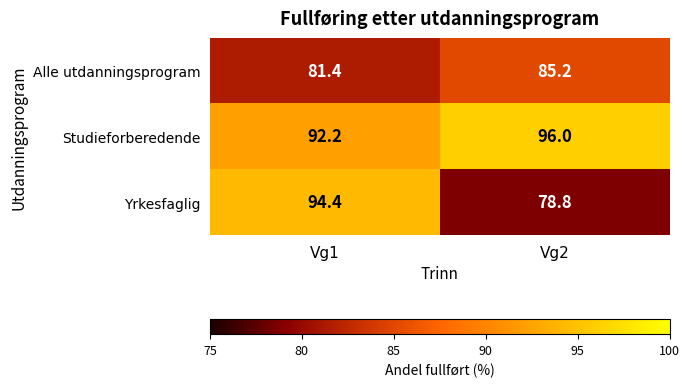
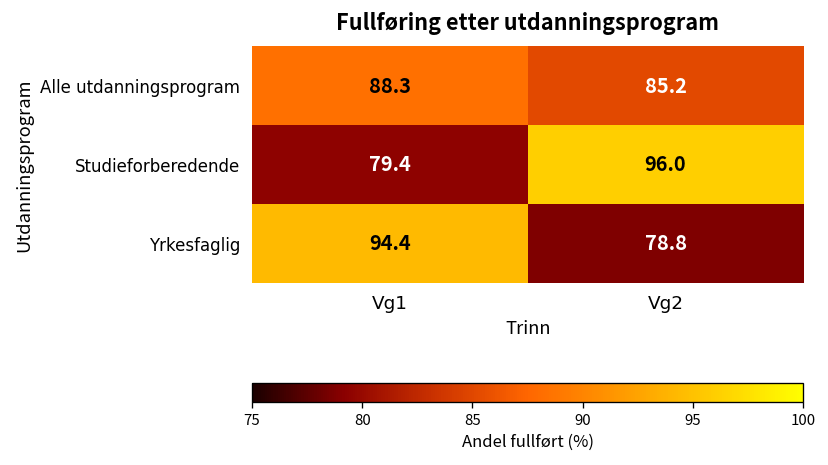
Alle utdanningsprogram, Vg1: 81.4 -> 88.3
Studieforberedende, Vg1: 92.2 -> 79.4
